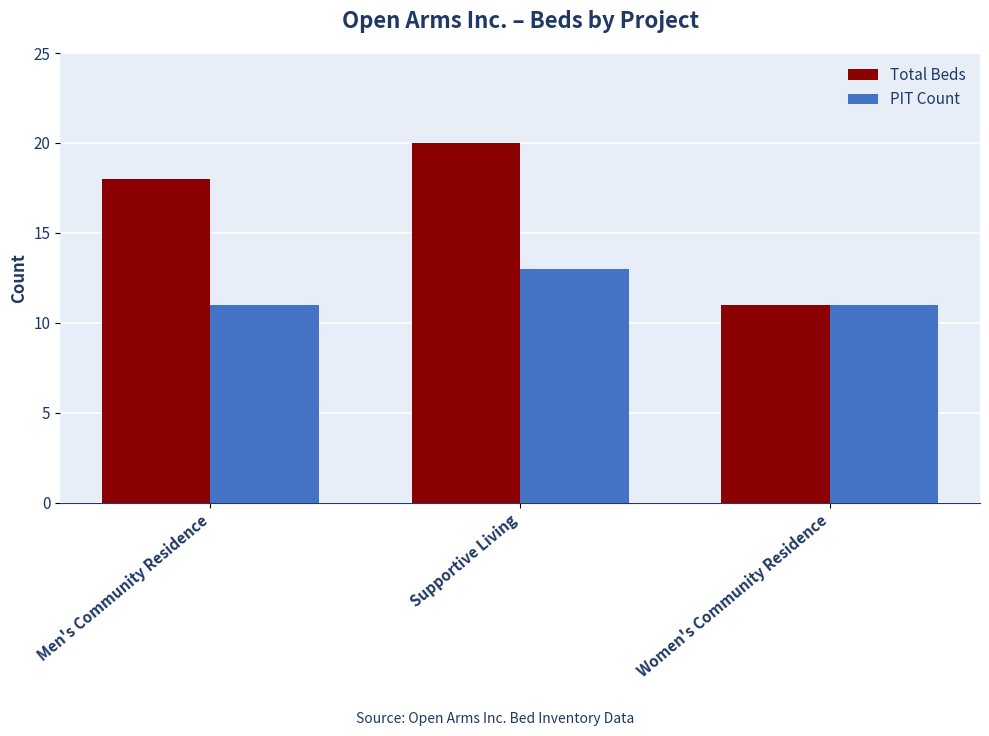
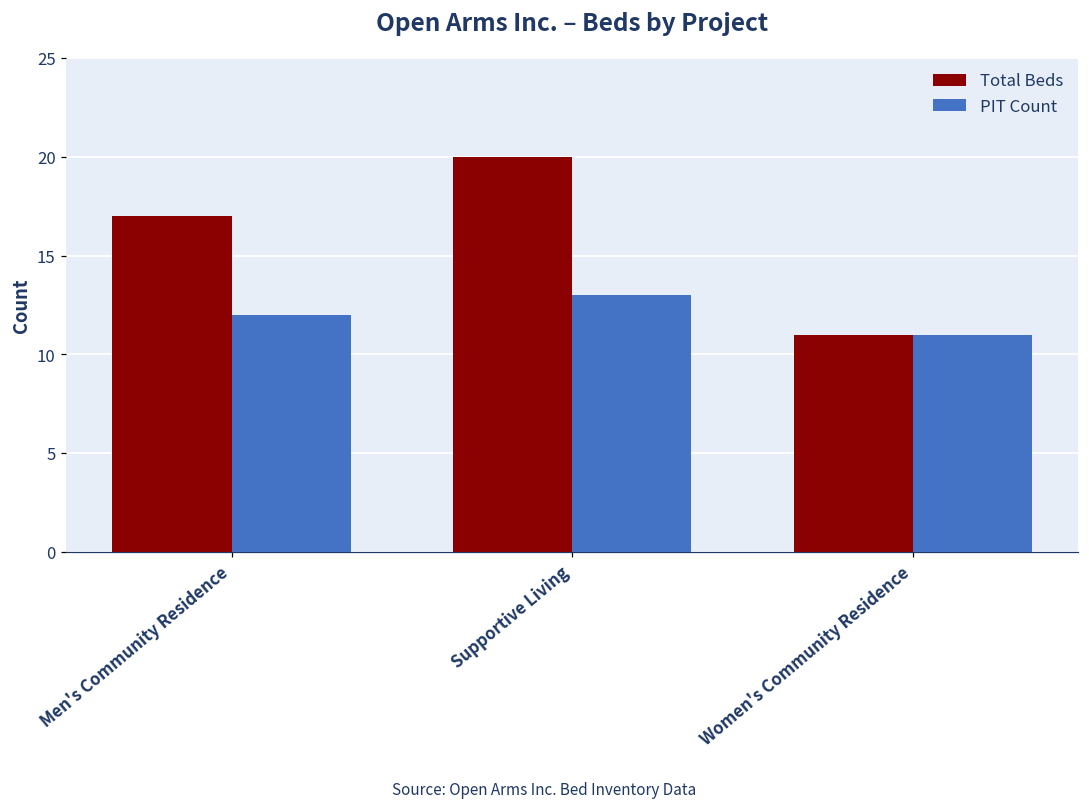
Total Beds, Men's Community Residence: 18 -> 17
PIT Count, Men's Community Residence: 11 -> 12
